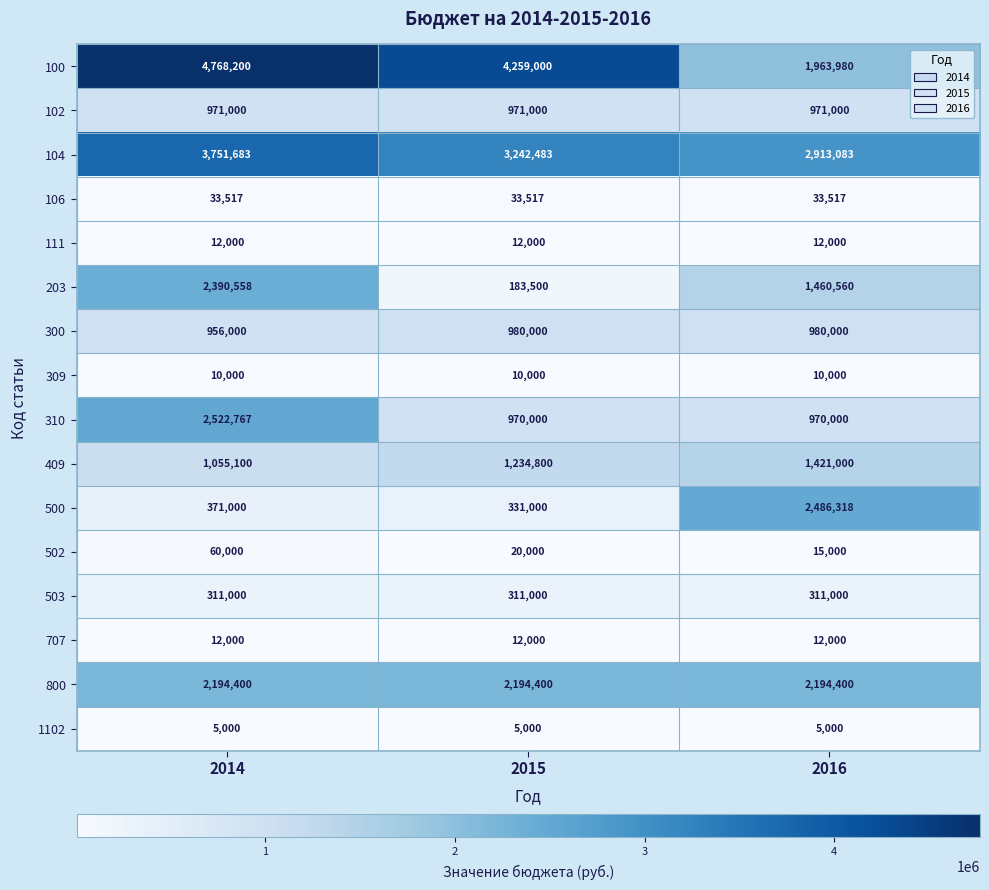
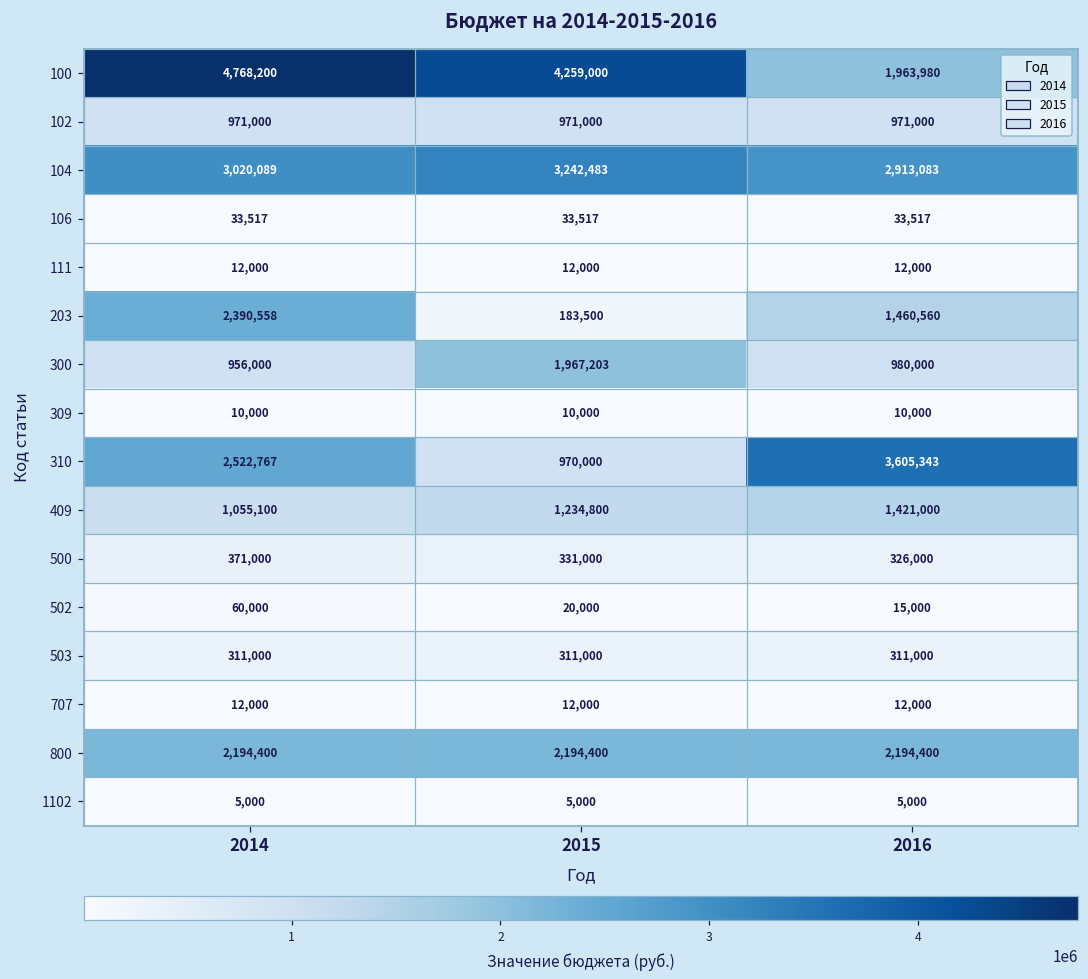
104, 2014: 3,751,683 -> 3,020,089
300, 2015: 980,000 -> 1,967,203
310, 2016: 970,000 -> 3,605,343
500, 2016: 2,486,318 -> 326,000
